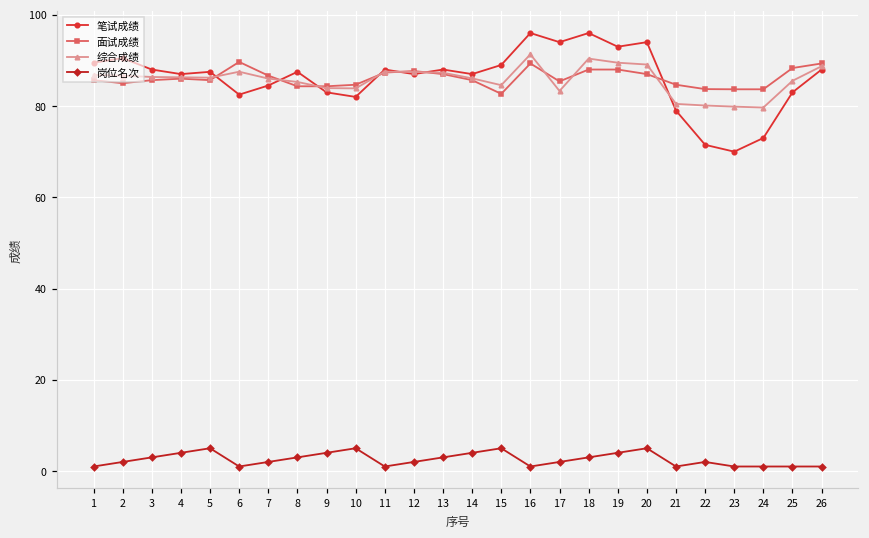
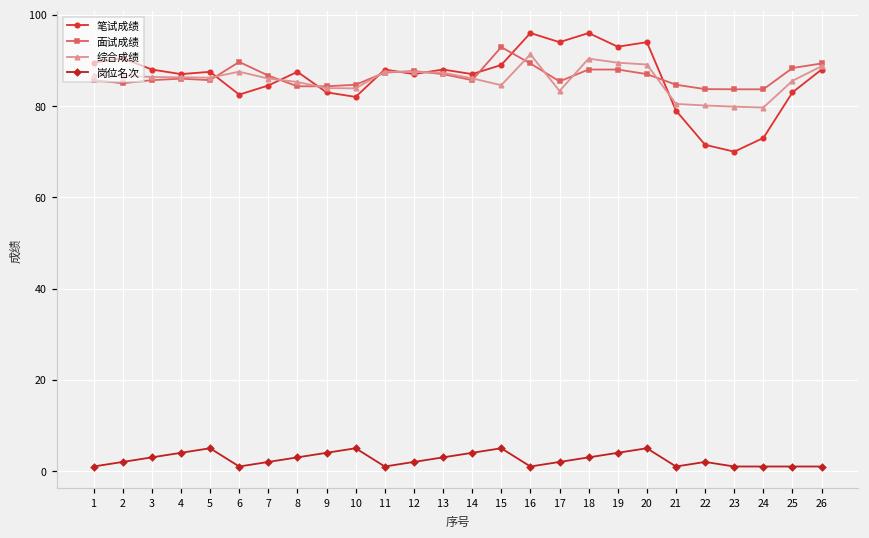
面试成绩, 15: 83 -> 93
